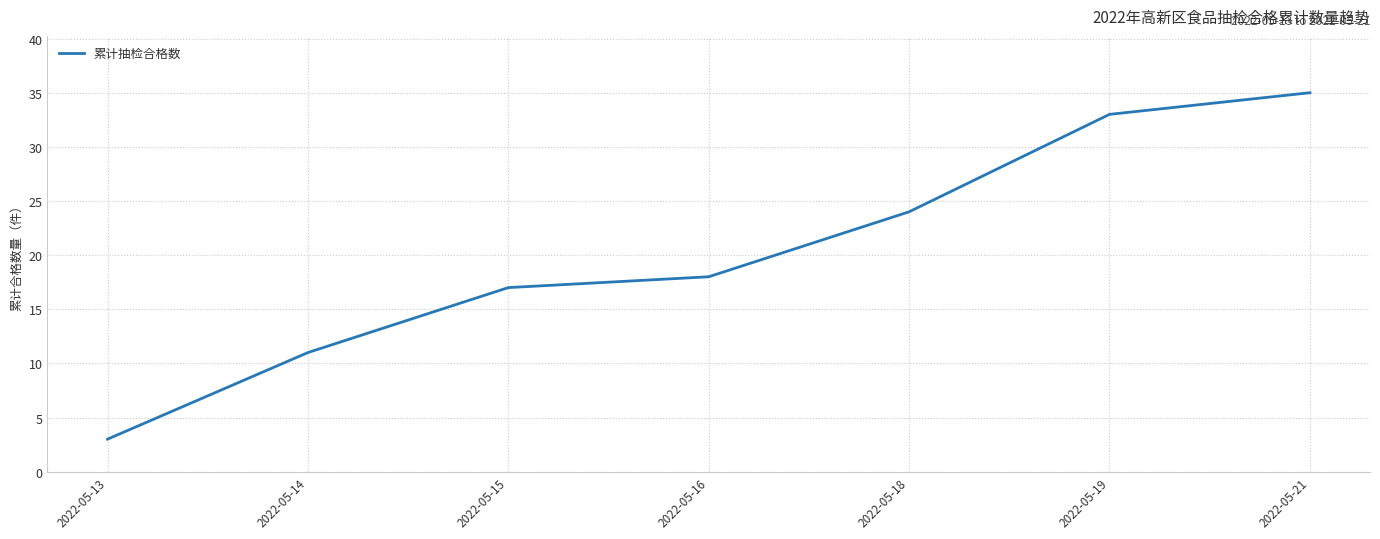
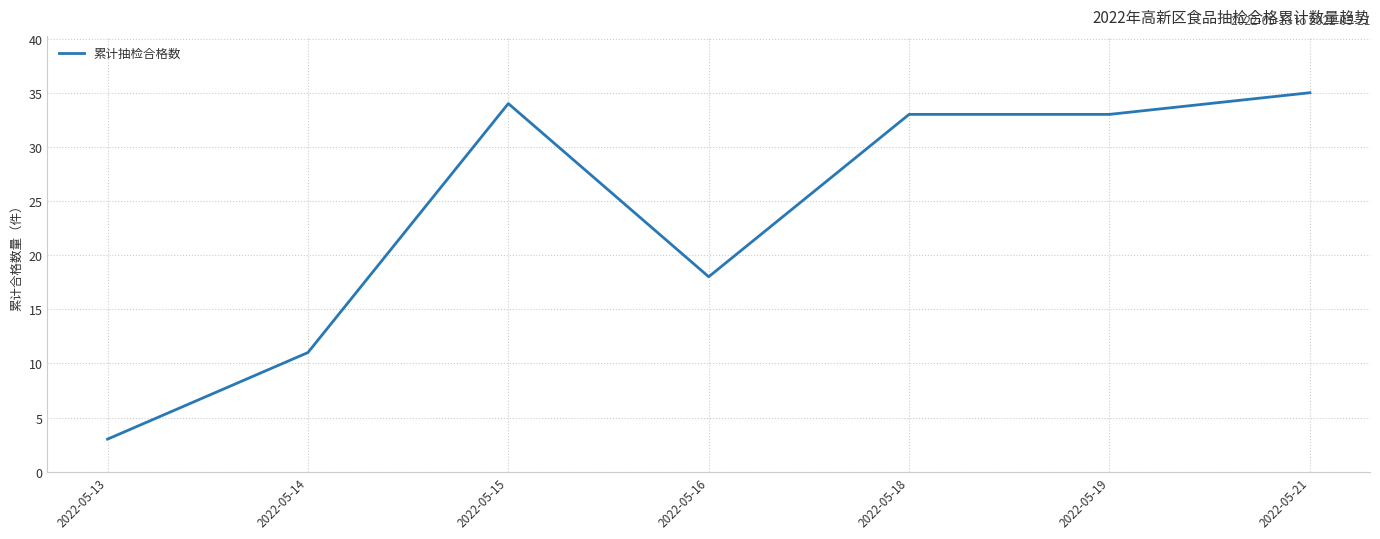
2022-05-15: 17 -> 34
2022-05-18: 24 -> 33
